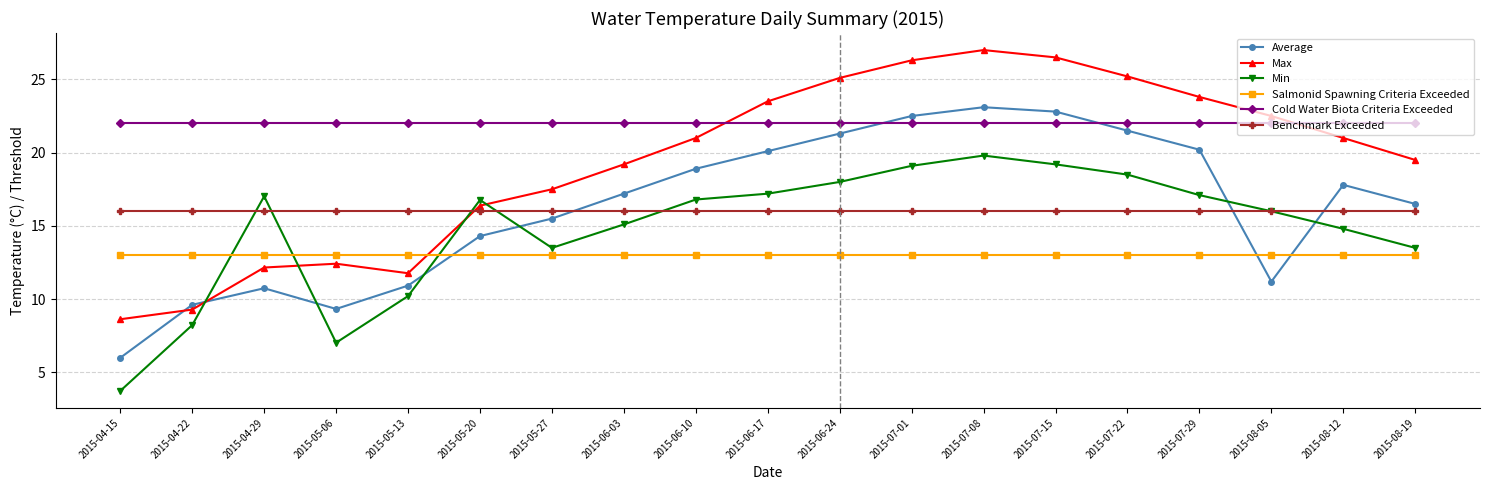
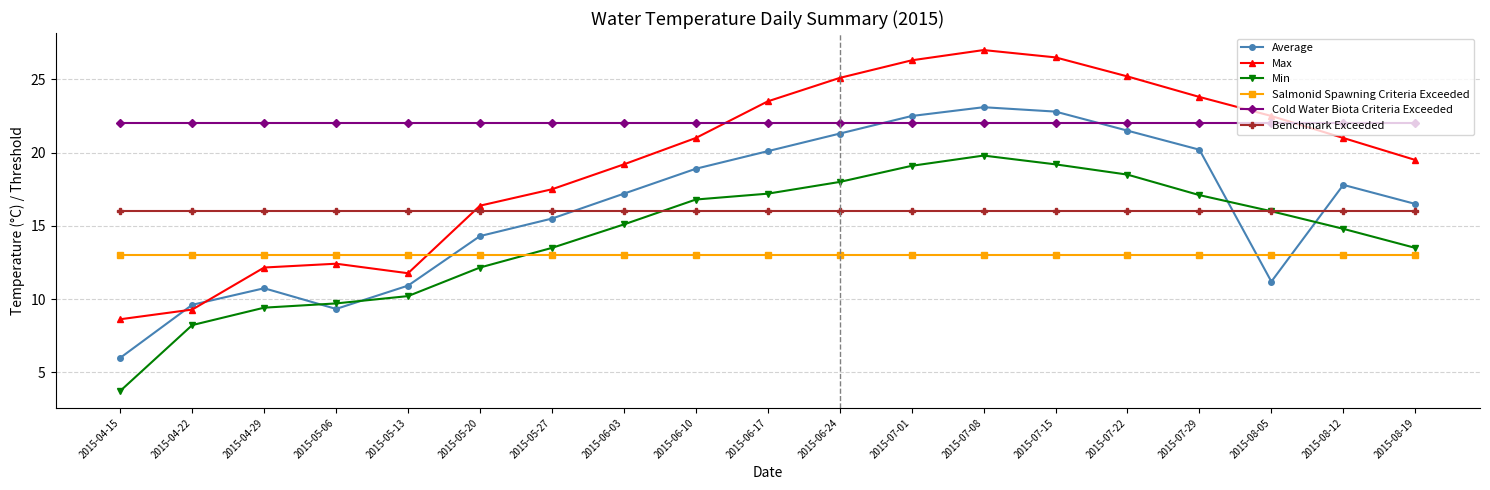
Min, 2015-04-29: 17.0 -> 9.4
Min, 2015-05-06: 7.0 -> 9.7
Min, 2015-05-20: 16.8 -> 12.2
